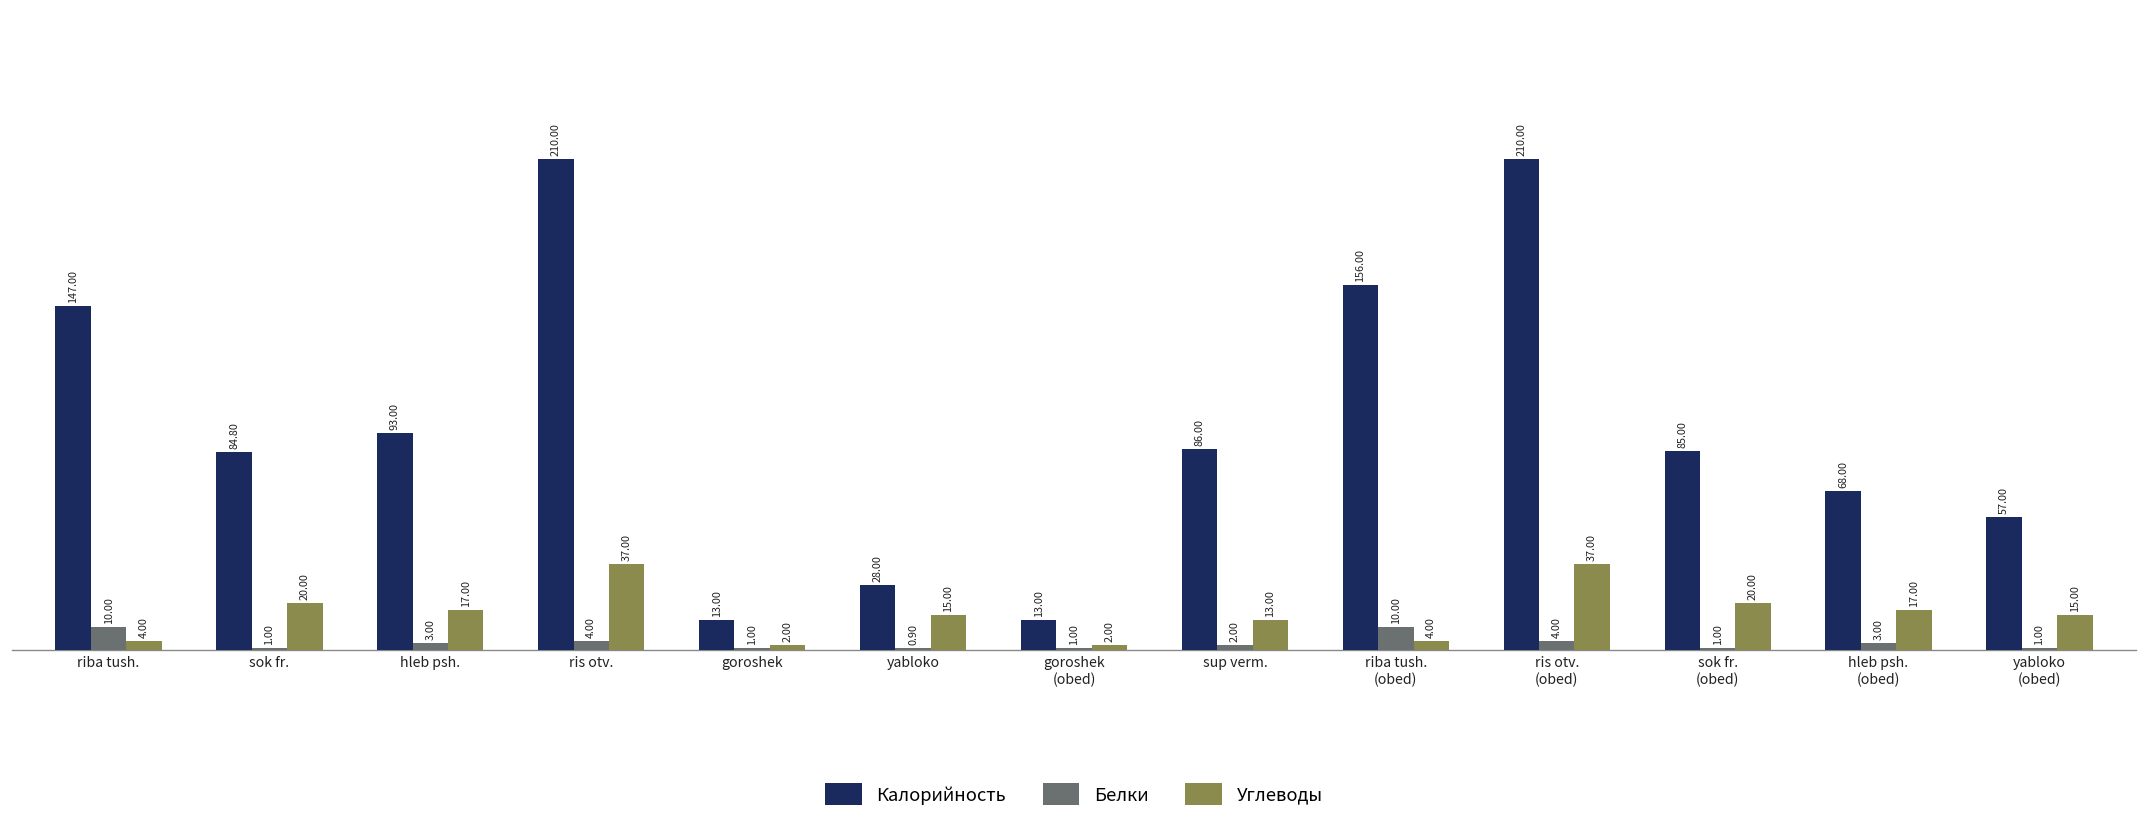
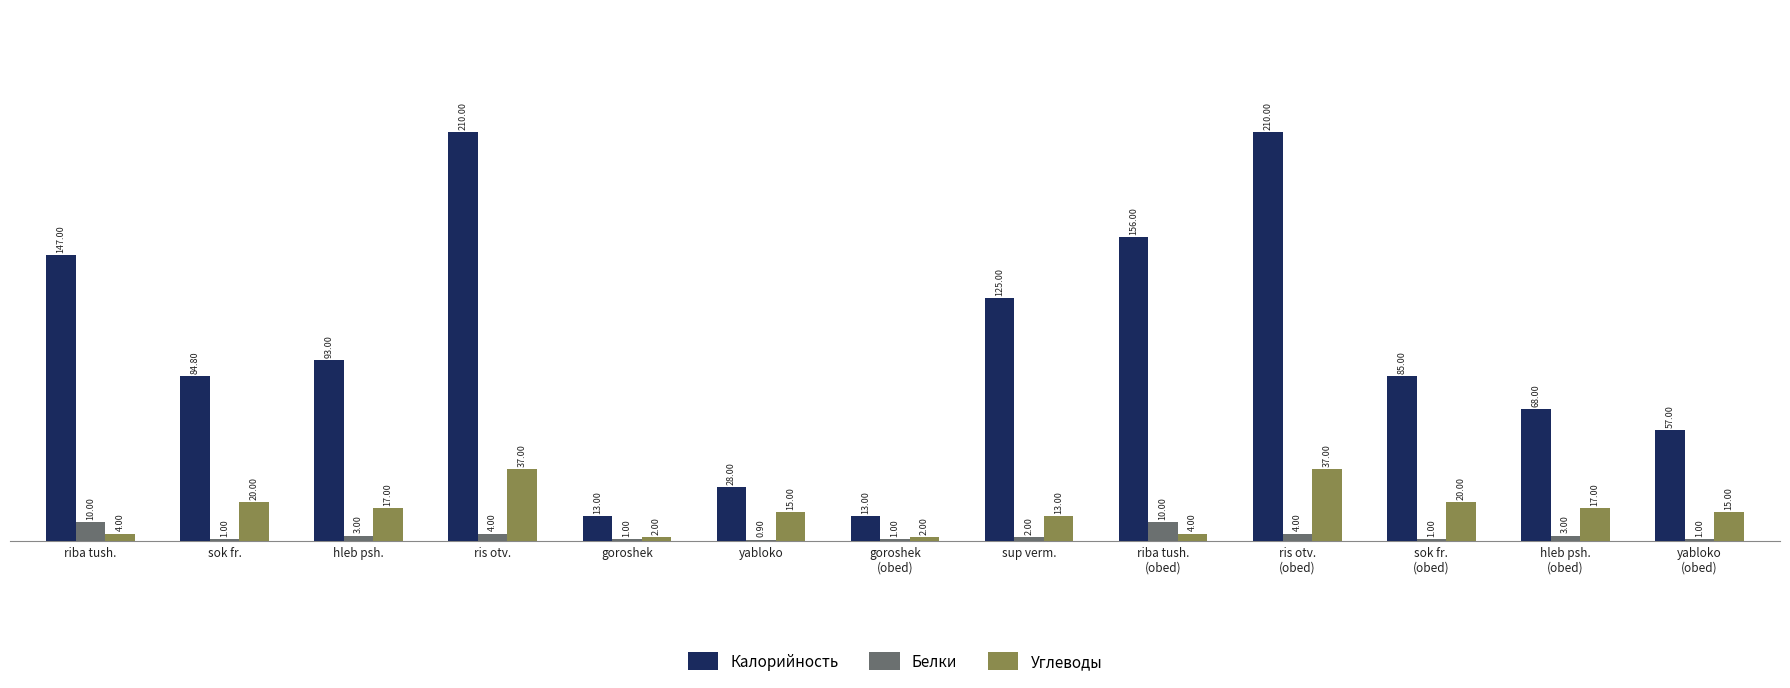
Калорийность, sup verm.: 86.00 -> 125.00
